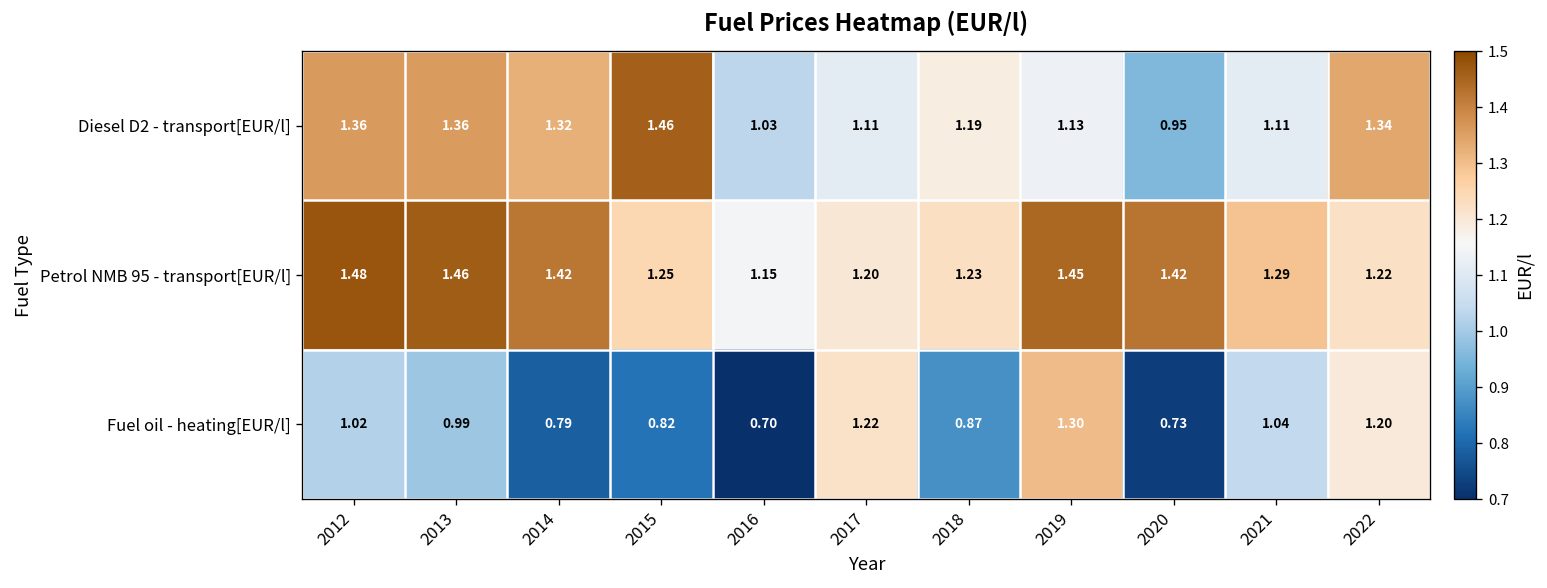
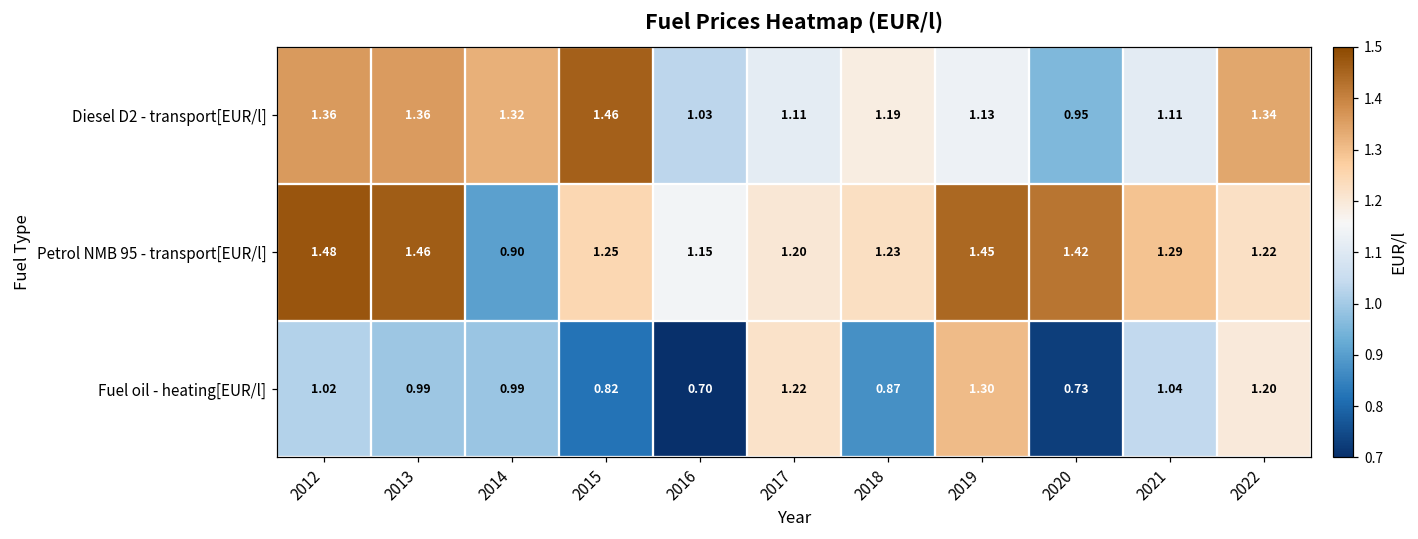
Petrol NMB 95 - transport[EUR/l], 2014: 1.42 -> 0.90
Fuel oil - heating[EUR/l], 2014: 0.79 -> 0.99
